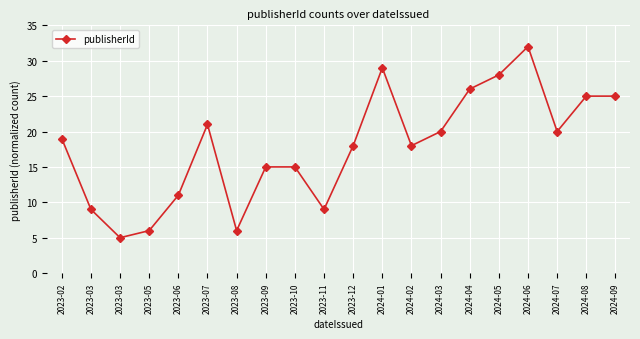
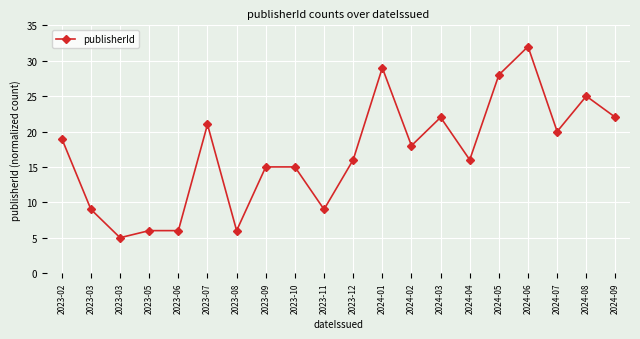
2023-06: 11 -> 6
2023-12: 18 -> 16
2024-03: 20 -> 22
2024-04: 26 -> 16
2024-09: 25 -> 22
